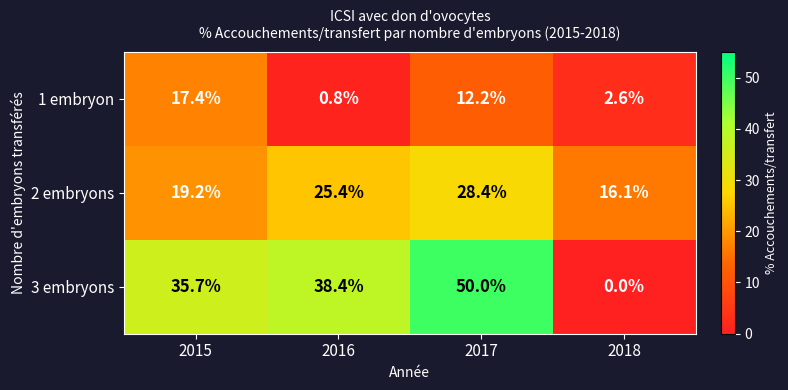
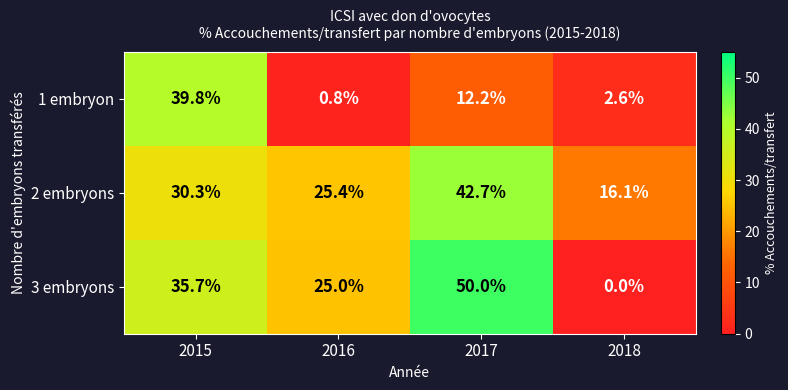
1 embryon, 2015: 17.4% -> 39.8%
2 embryons, 2015: 19.2% -> 30.3%
2 embryons, 2017: 28.4% -> 42.7%
3 embryons, 2016: 38.4% -> 25.0%
